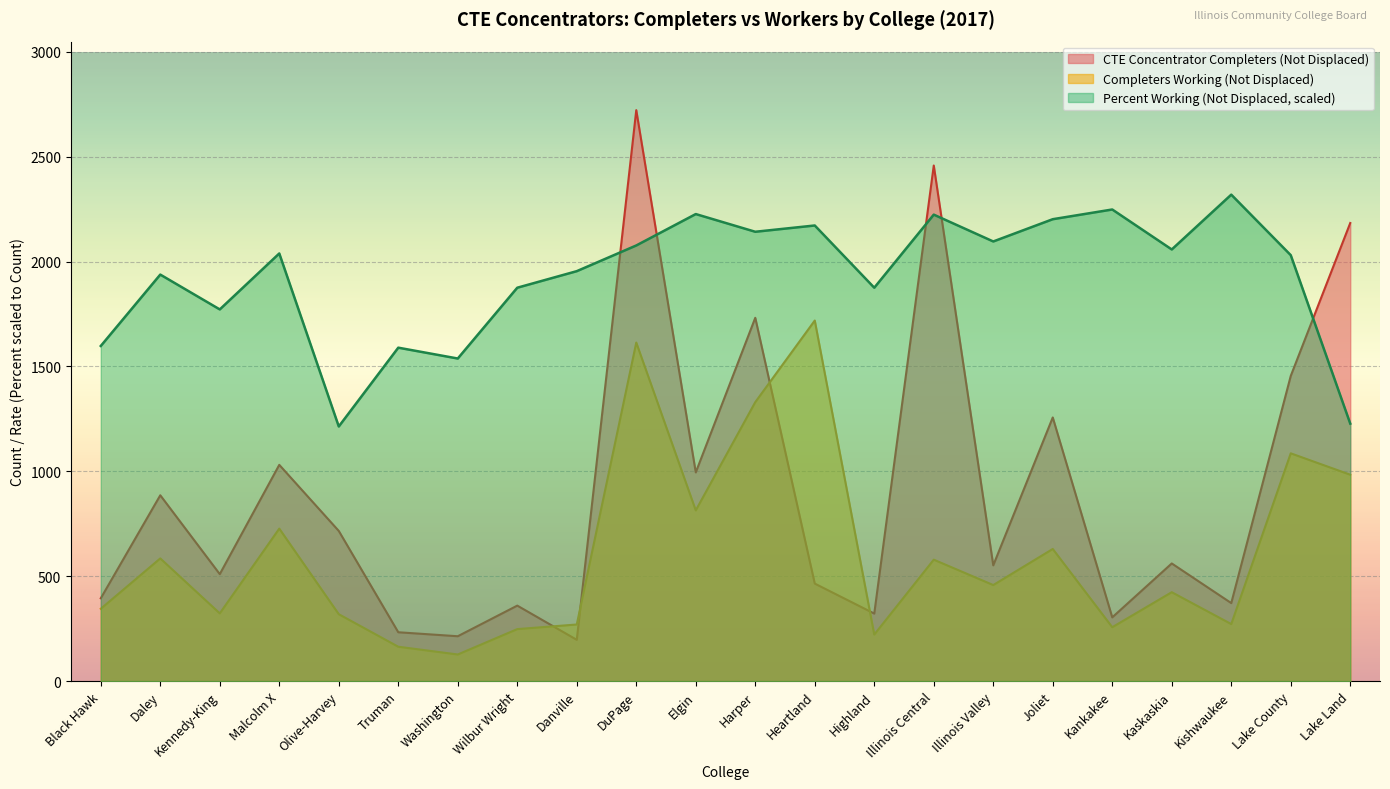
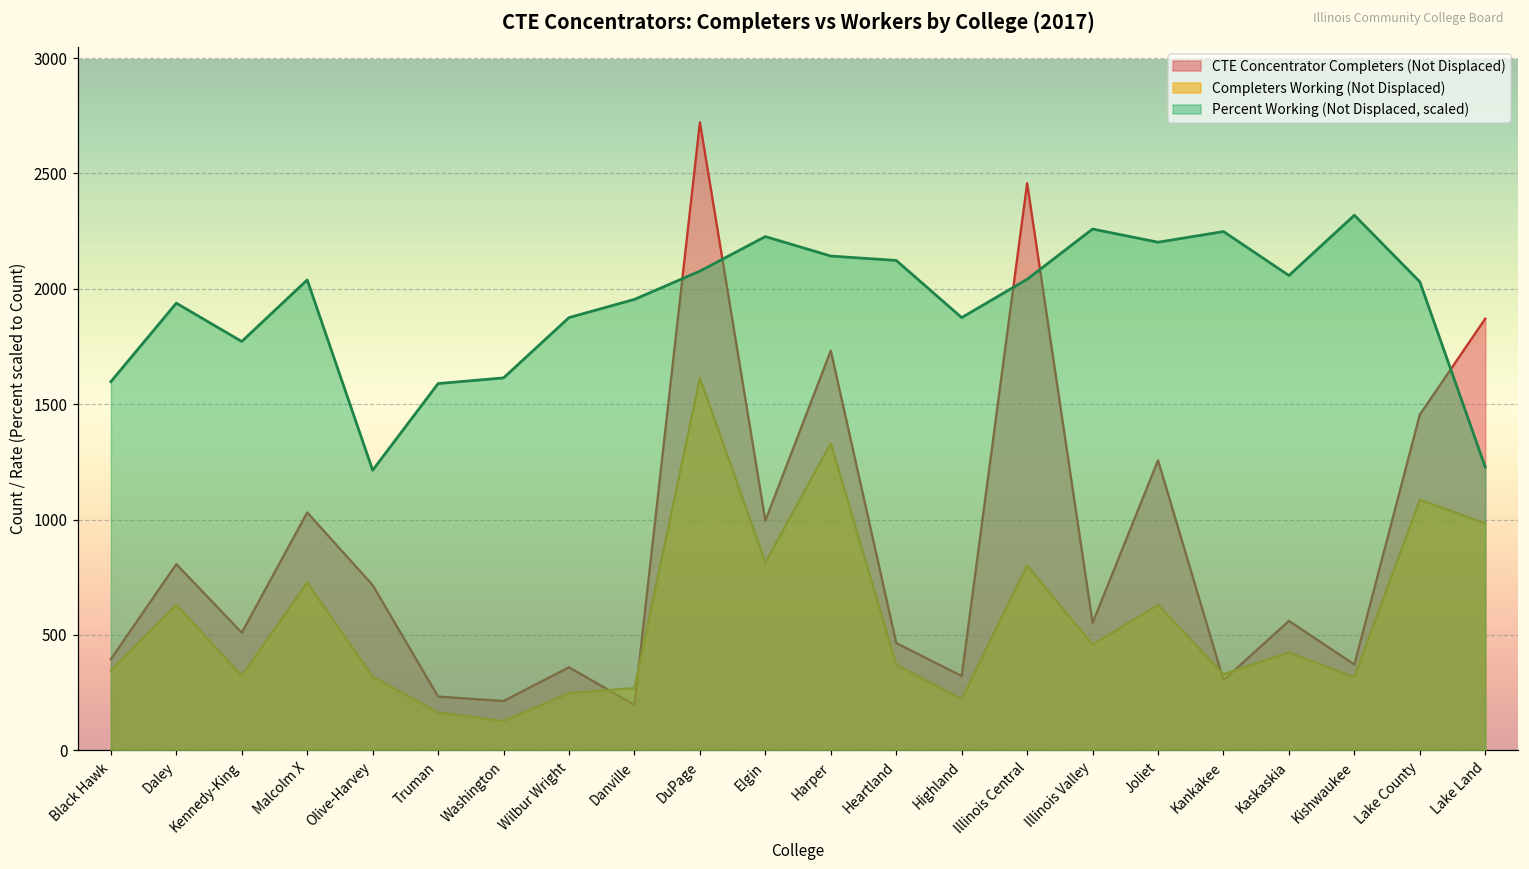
CTE Concentrator Completers (Not Displaced), Daley: 890 -> 810
Completers Working (Not Displaced), Daley: 590 -> 630
Percent Working (Not Displaced, scaled), Washington: 1540 -> 1610
Completers Working (Not Displaced), Heartland: 1720 -> 370
Percent Working (Not Displaced, scaled), Heartland: 2170 -> 2120
Completers Working (Not Displaced), Illinois Central: 580 -> 800
Percent Working (Not Displaced, scaled), Illinois Central: 2220 -> 2040
Percent Working (Not Displaced, scaled), Illinois Valley: 2100 -> 2260
Completers Working (Not Displaced), Kankakee: 260 -> 330
Completers Working (Not Displaced), Kishwaukee: 270 -> 320
CTE Concentrator Completers (Not Displaced), Lake Land: 2180 -> 1870
